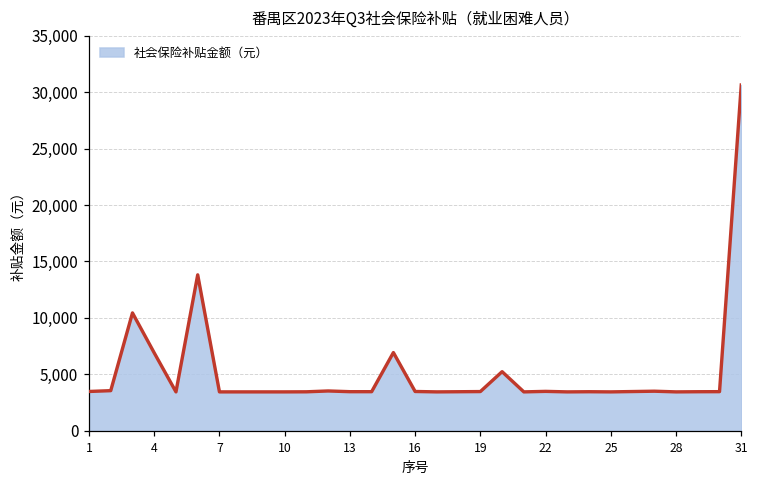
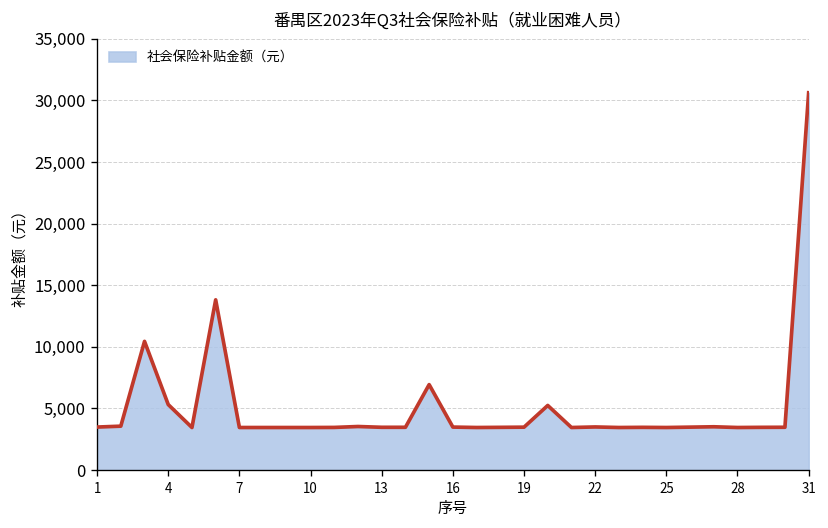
4: 6,900 -> 5,300
